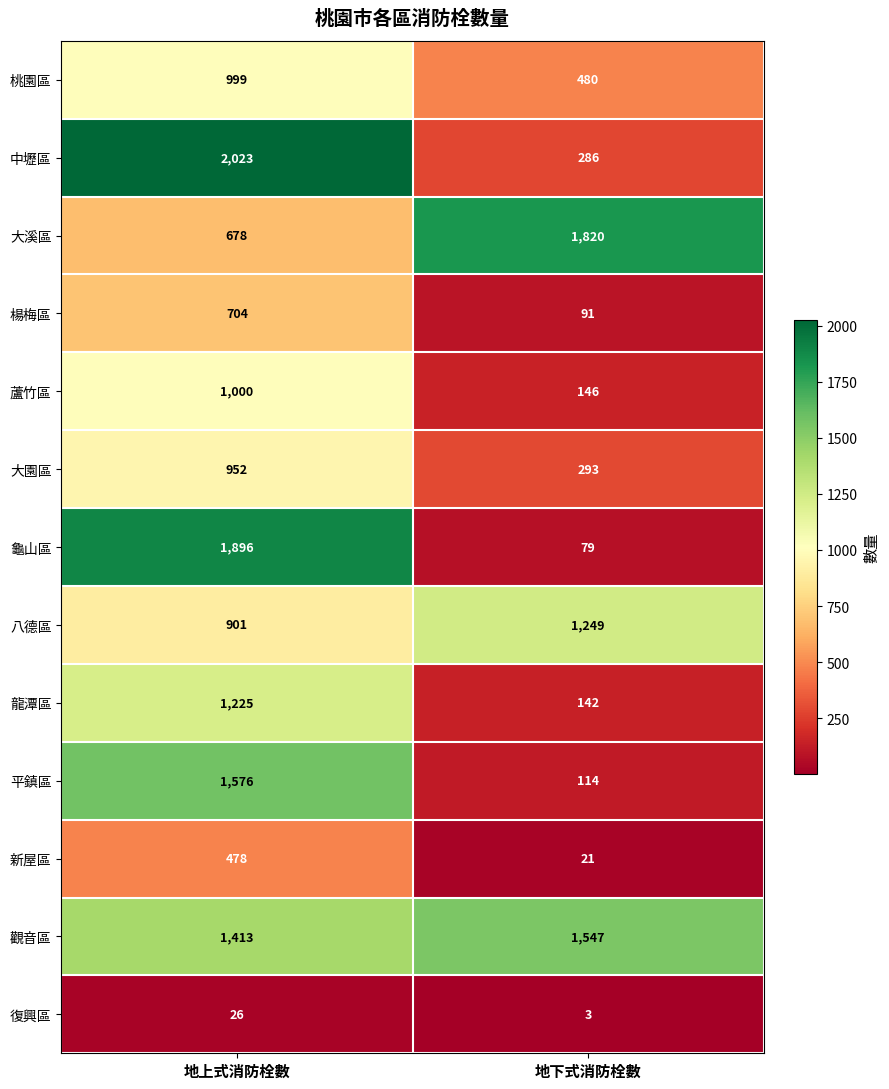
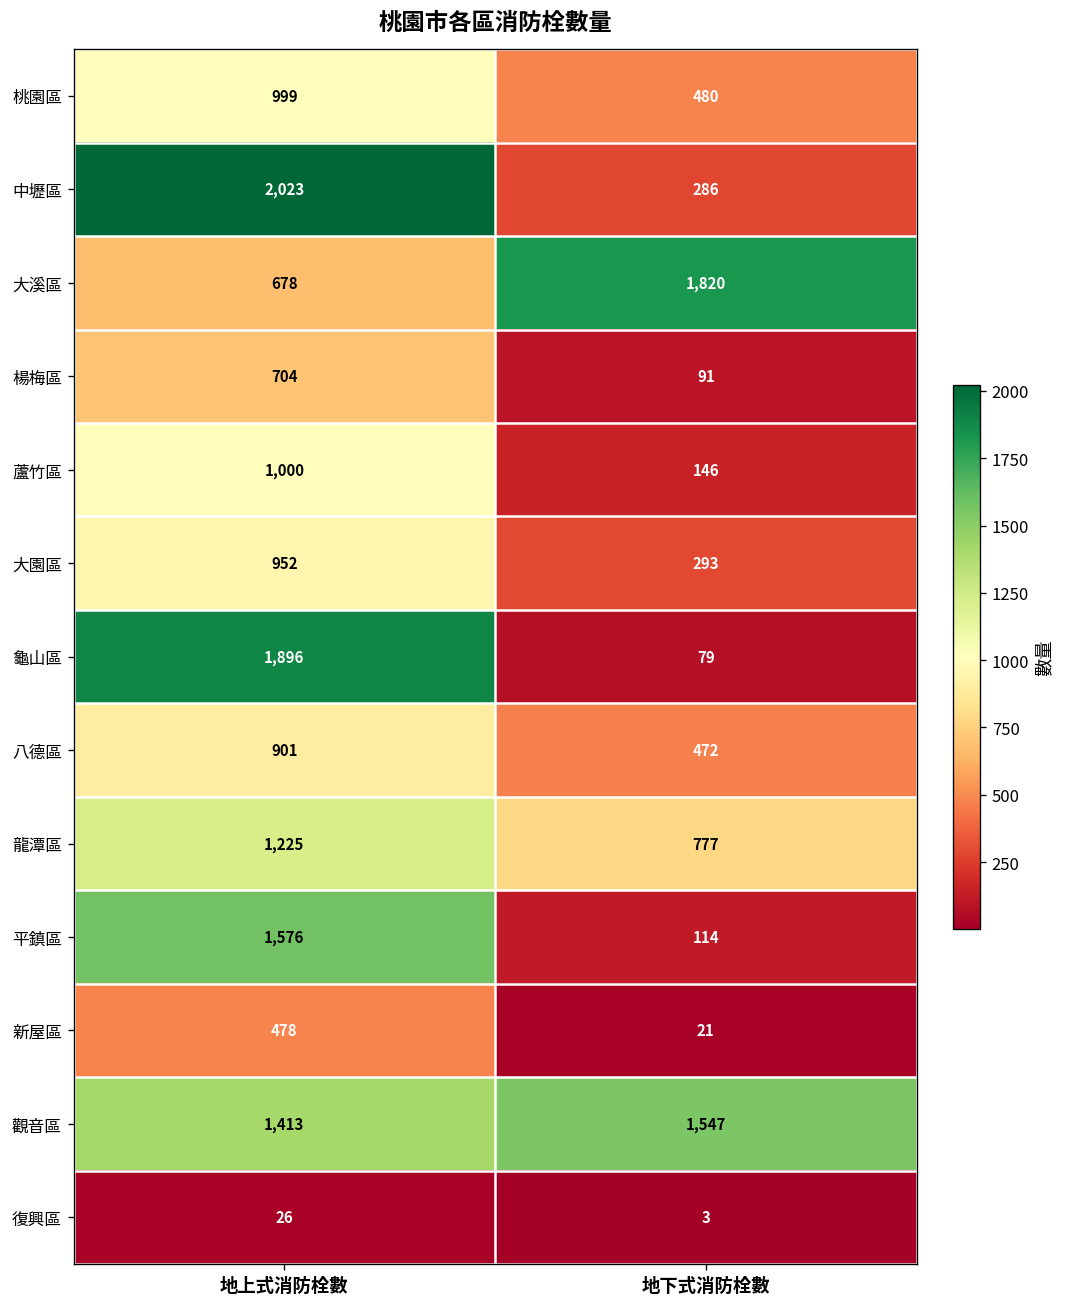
八德區, 地下式消防栓數: 1,249 -> 472
龍潭區, 地下式消防栓數: 142 -> 777
